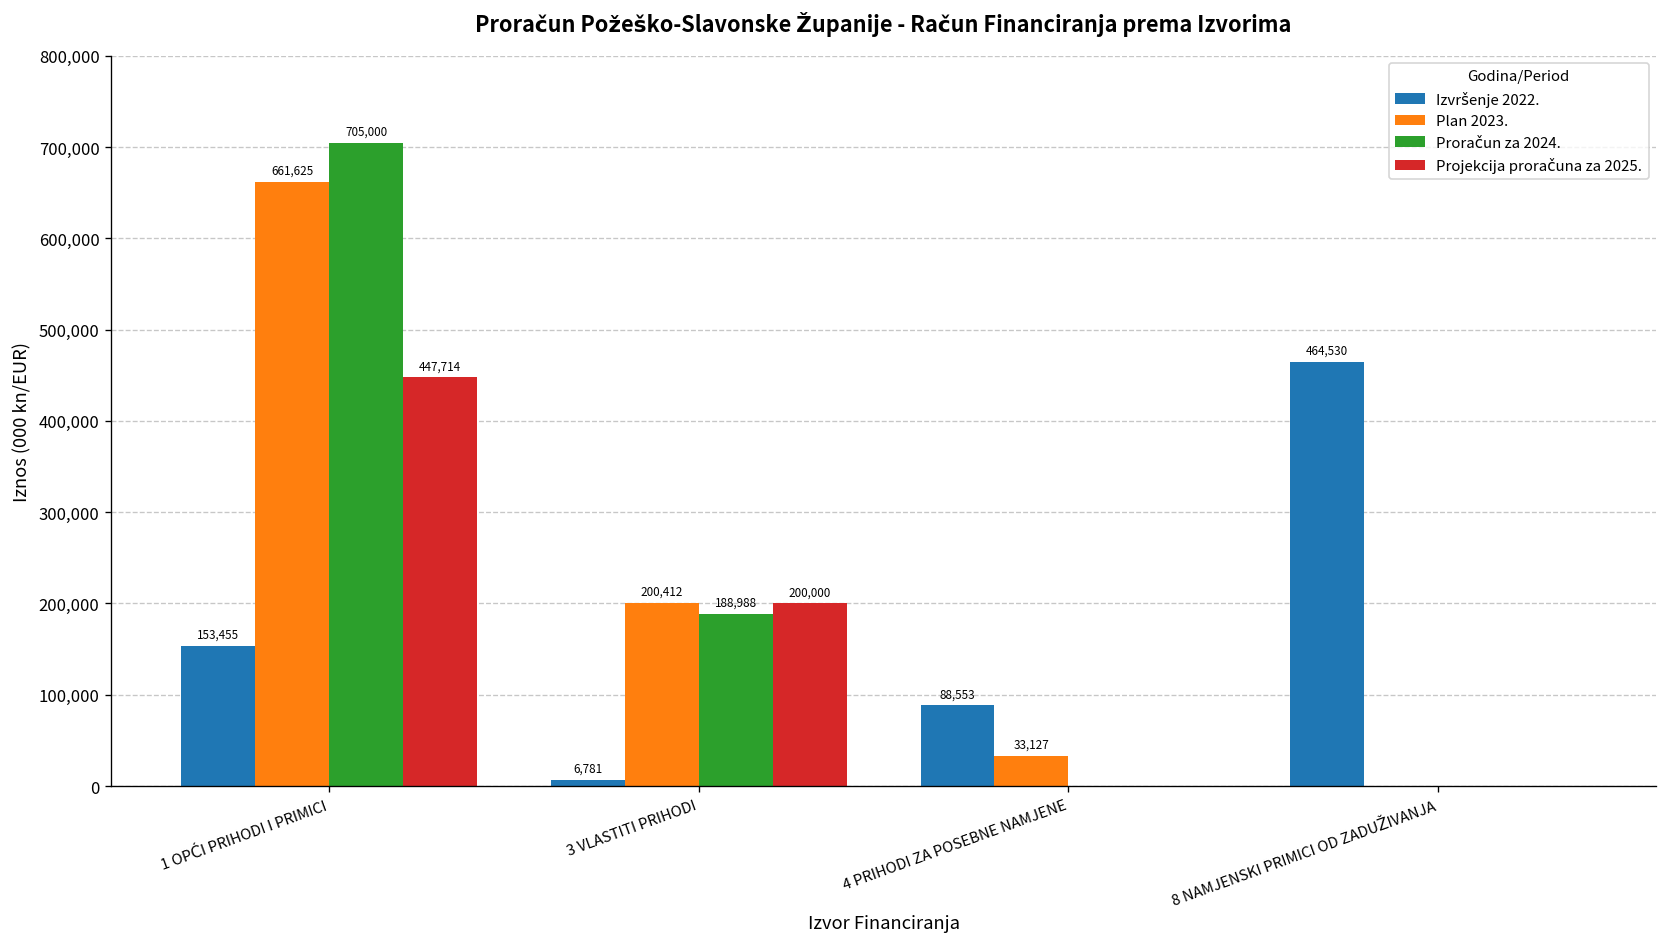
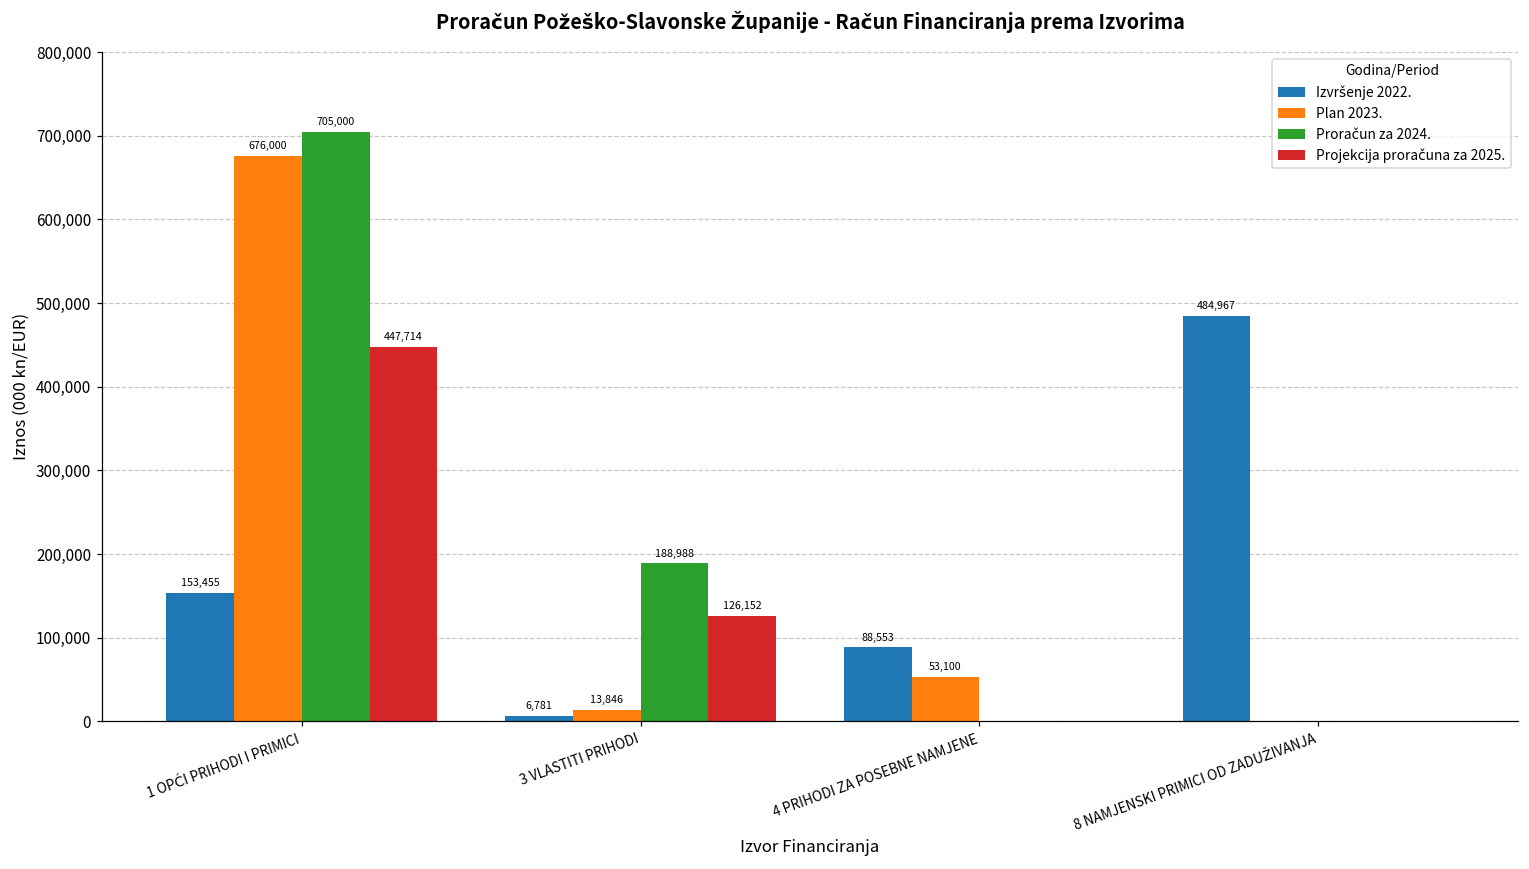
Plan 2023., 1 OPĆI PRIHODI I PRIMICI: 661,625 -> 676,000
Plan 2023., 3 VLASTITI PRIHODI: 200,412 -> 13,846
Projekcija proračuna za 2025., 3 VLASTITI PRIHODI: 200,000 -> 126,152
Plan 2023., 4 PRIHODI ZA POSEBNE NAMJENE: 33,127 -> 53,100
Izvršenje 2022., 8 NAMJENSKI PRIMICI OD ZADUŽIVANJA: 464,530 -> 484,967
